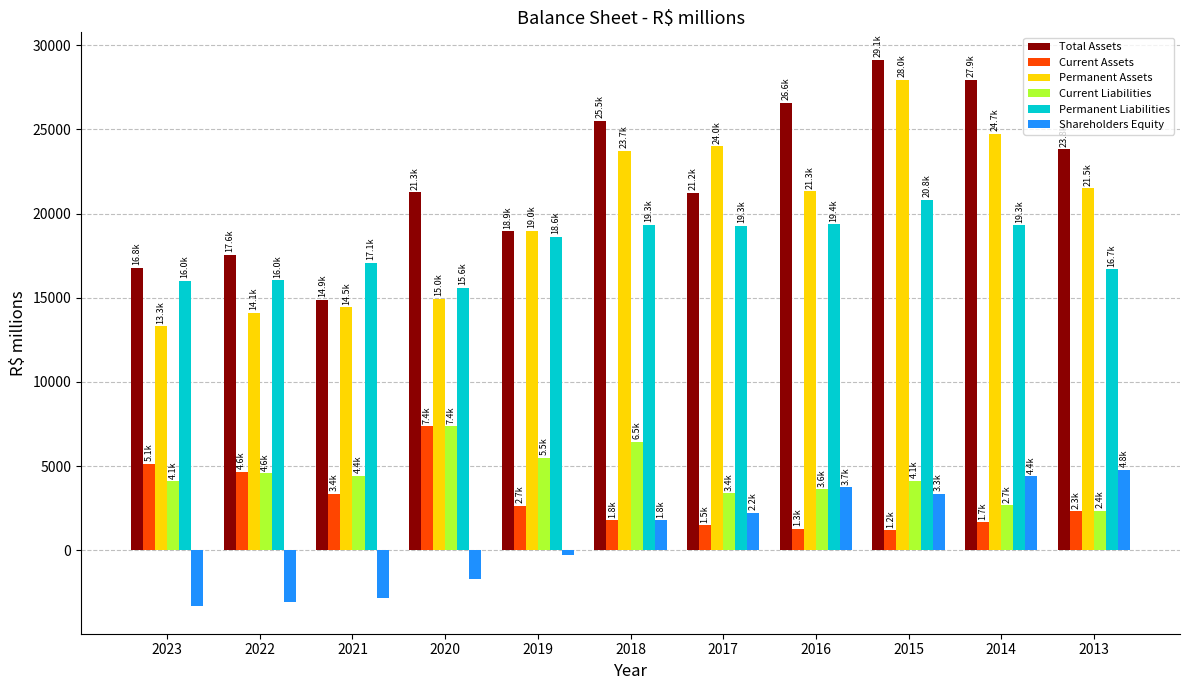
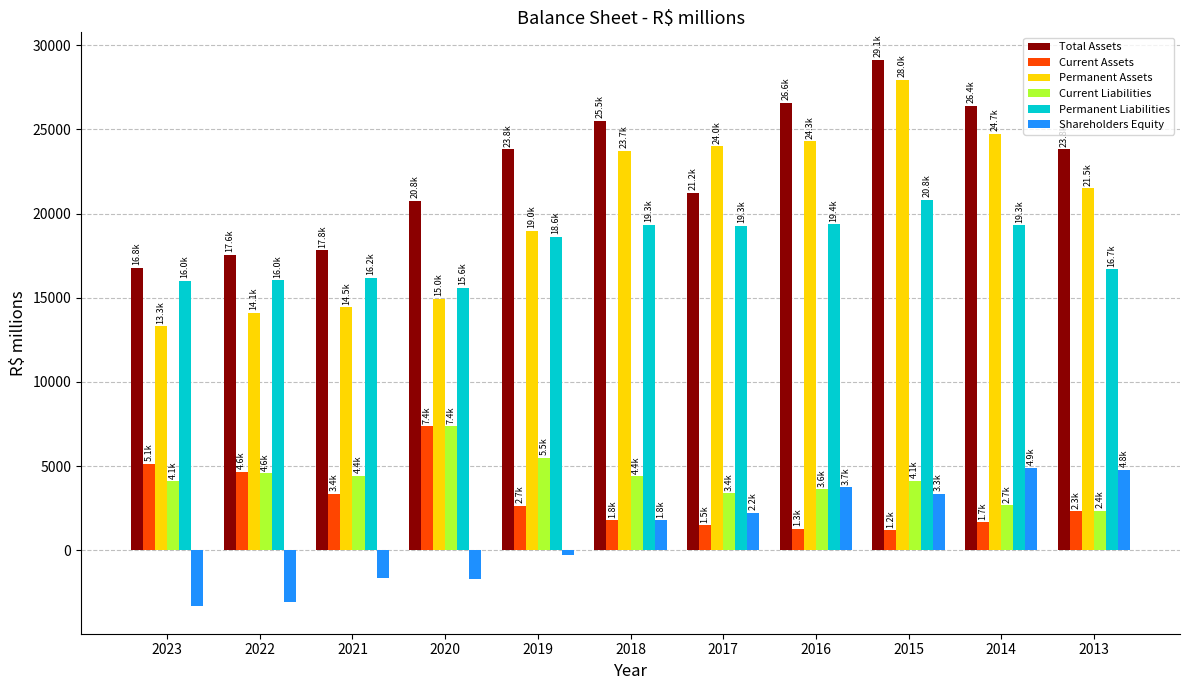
Total Assets, 2021: 14.9k -> 17.8k
Permanent Liabilities, 2021: 17.1k -> 16.2k
Shareholders Equity, 2021: -2800 -> -1600
Total Assets, 2020: 21.3k -> 20.8k
Total Assets, 2019: 18.9k -> 23.8k
Current Liabilities, 2018: 6.5k -> 4.4k
Permanent Assets, 2016: 21.3k -> 24.3k
Total Assets, 2014: 27.9k -> 26.4k
Shareholders Equity, 2014: 4.4k -> 4.9k
